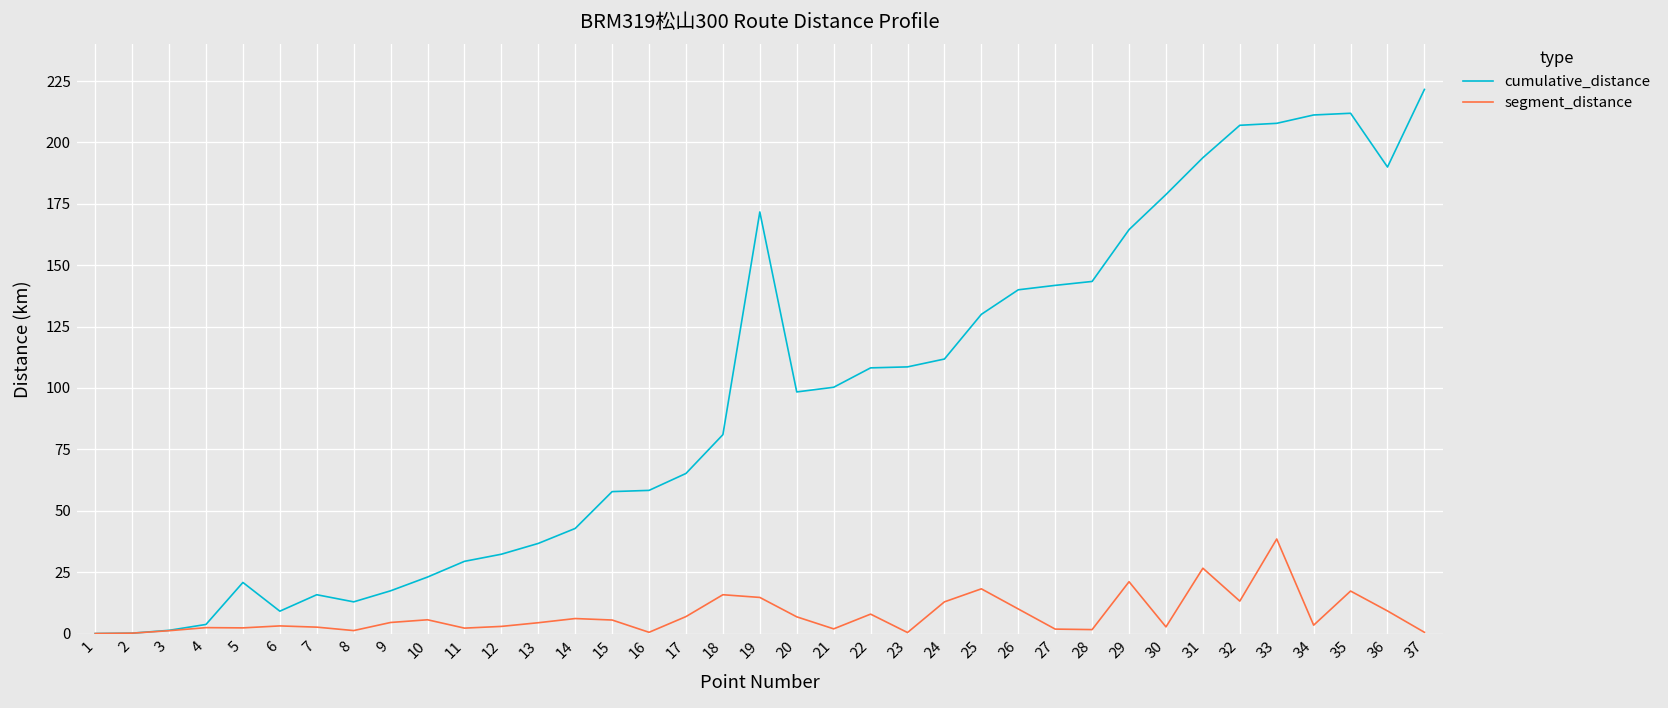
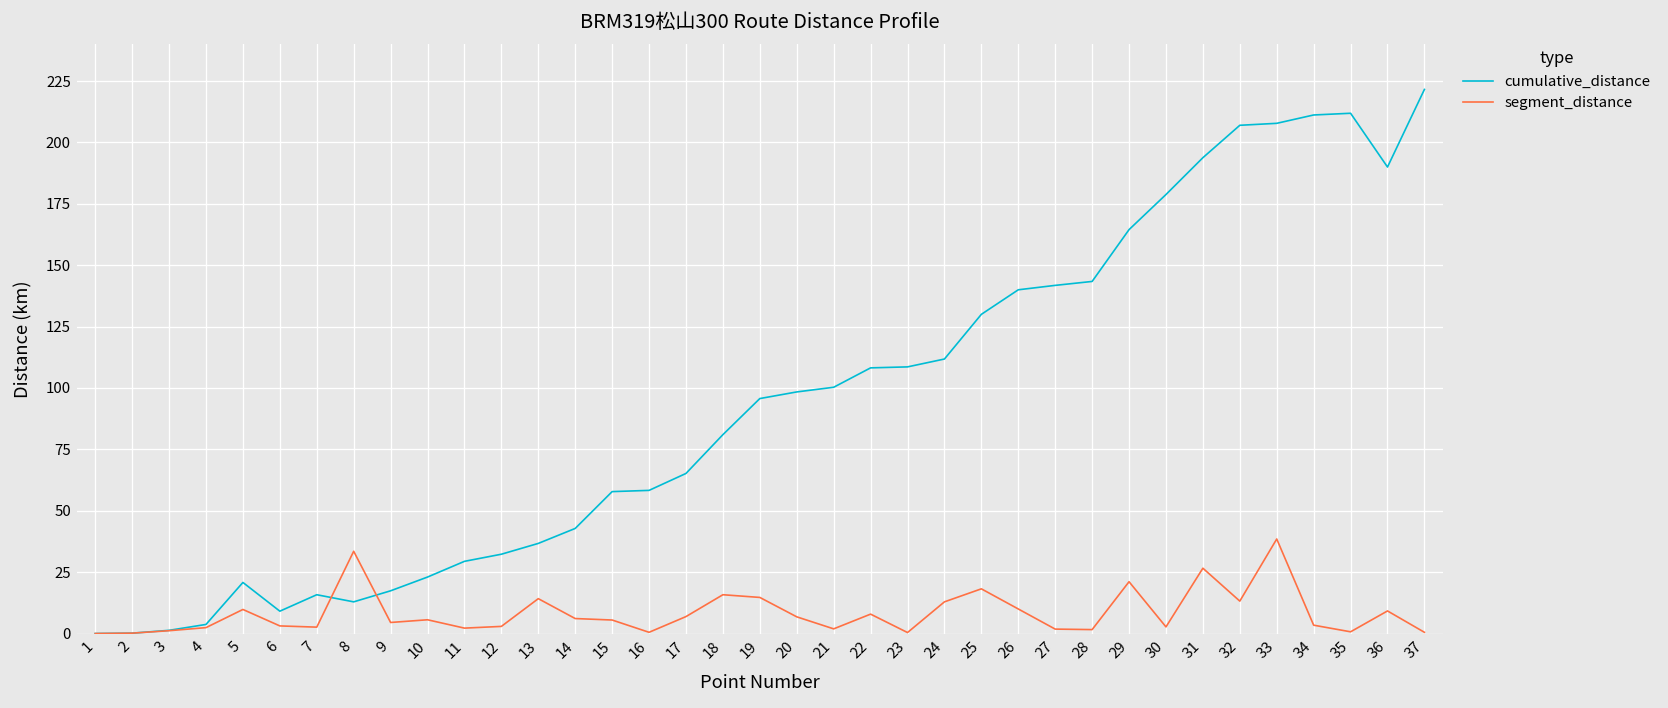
segment_distance, 5: 2 -> 10
segment_distance, 8: 1 -> 34
segment_distance, 13: 4 -> 14
cumulative_distance, 19: 172 -> 96
segment_distance, 35: 17 -> 1
